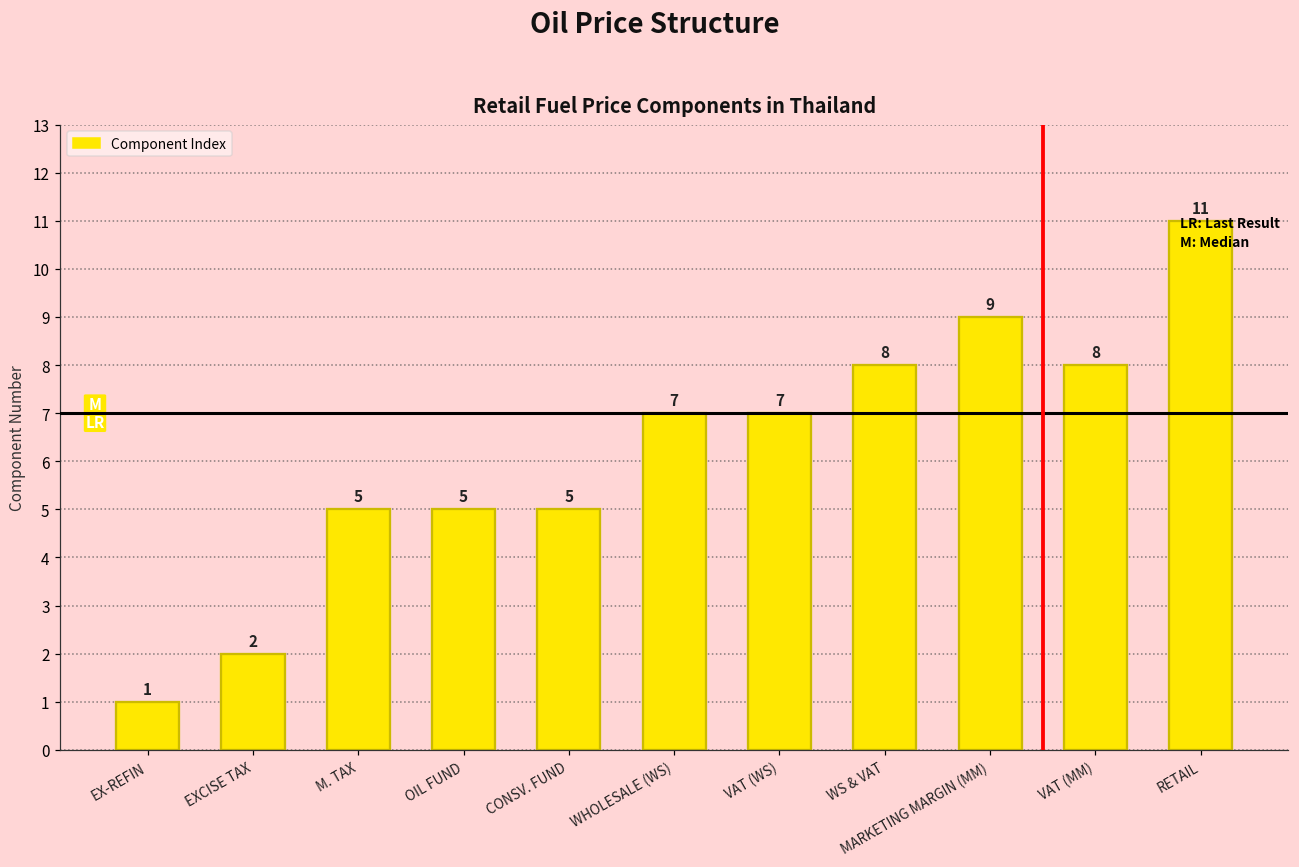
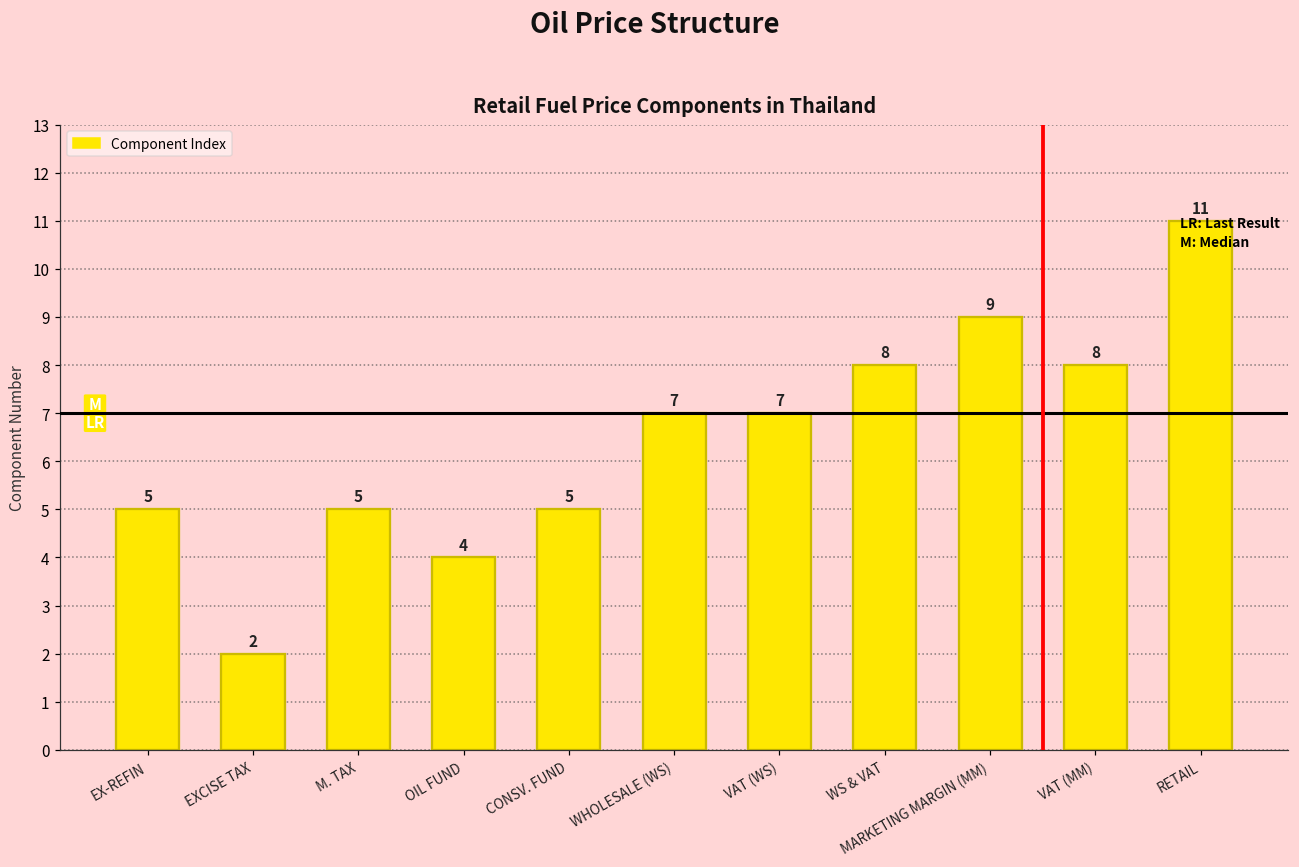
EX-REFIN: 1 -> 5
OIL FUND: 5 -> 4
